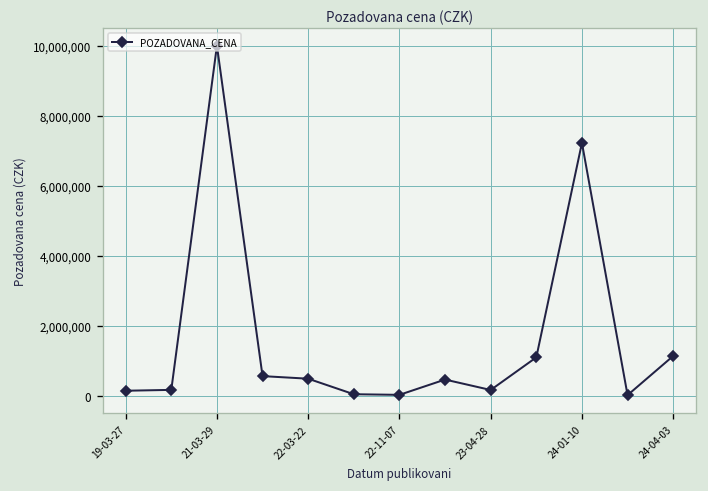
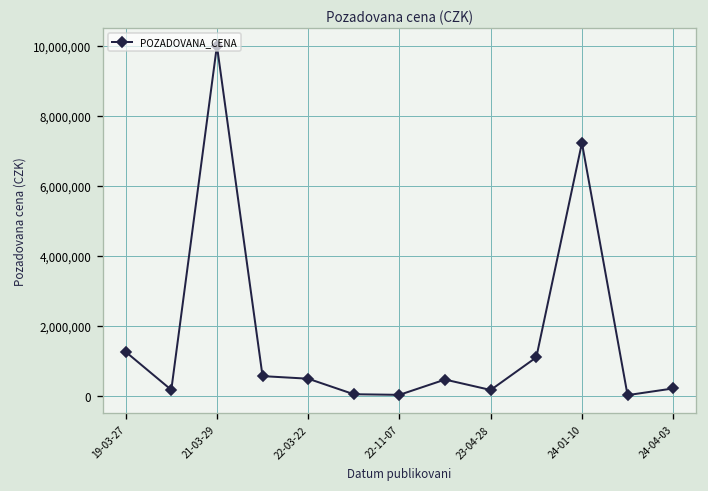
19-03-27: 100,000 -> 1,300,000
24-04-03: 1,100,000 -> 200,000
